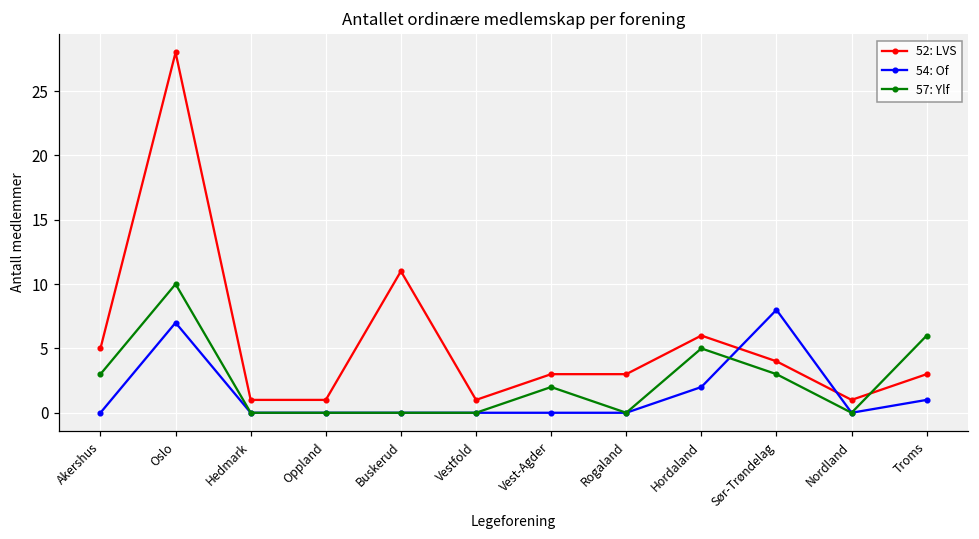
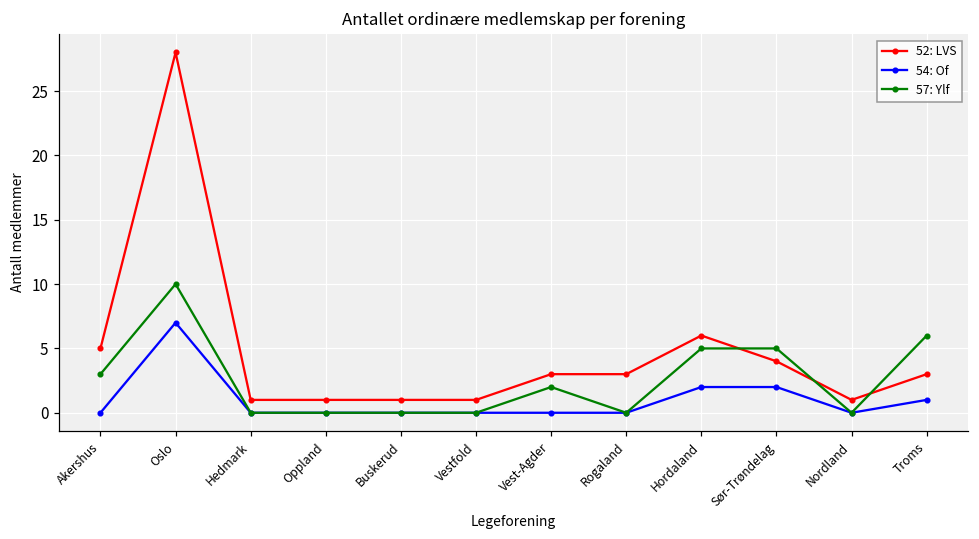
52: LVS, Buskerud: 11 -> 1
54: Of, Sør-Trøndelag: 8 -> 2
57: Ylf, Sør-Trøndelag: 3 -> 5
